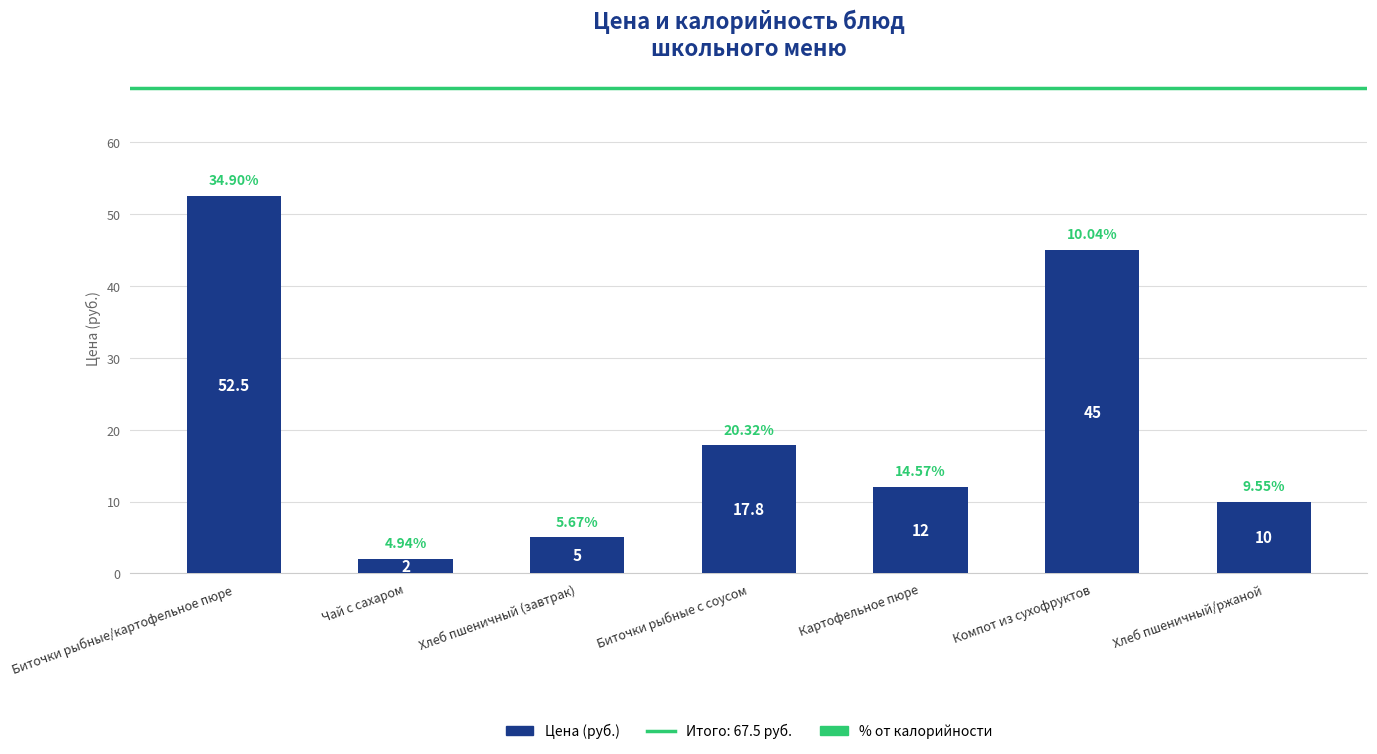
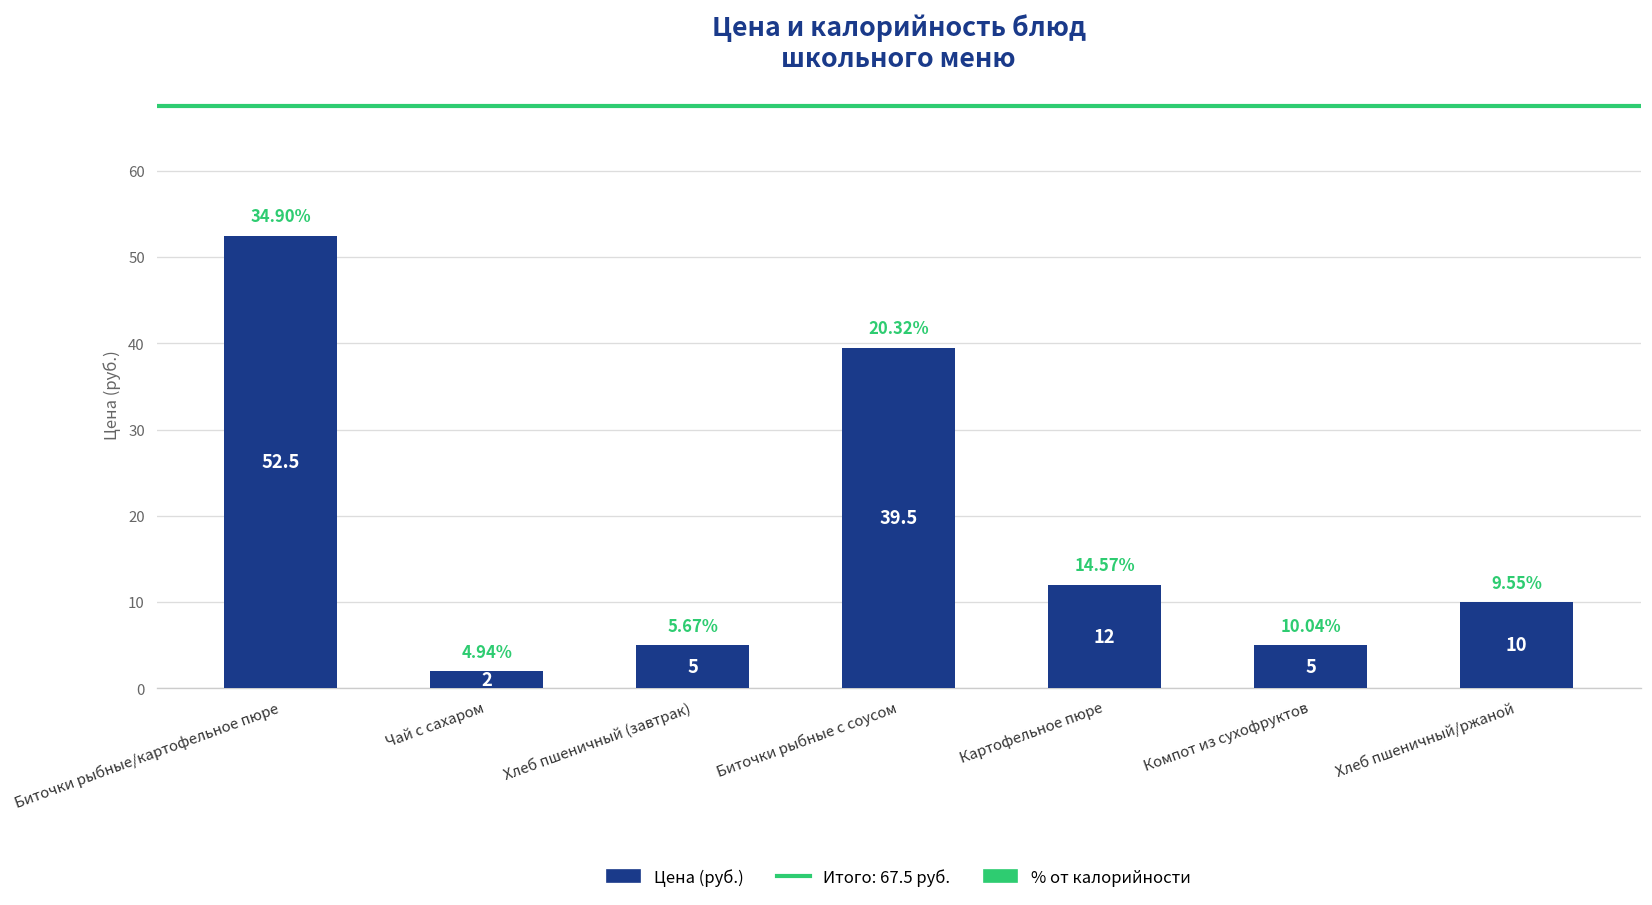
Биточки рыбные с соусом: 17.8 -> 39.5
Компот из сухофруктов: 45 -> 5
